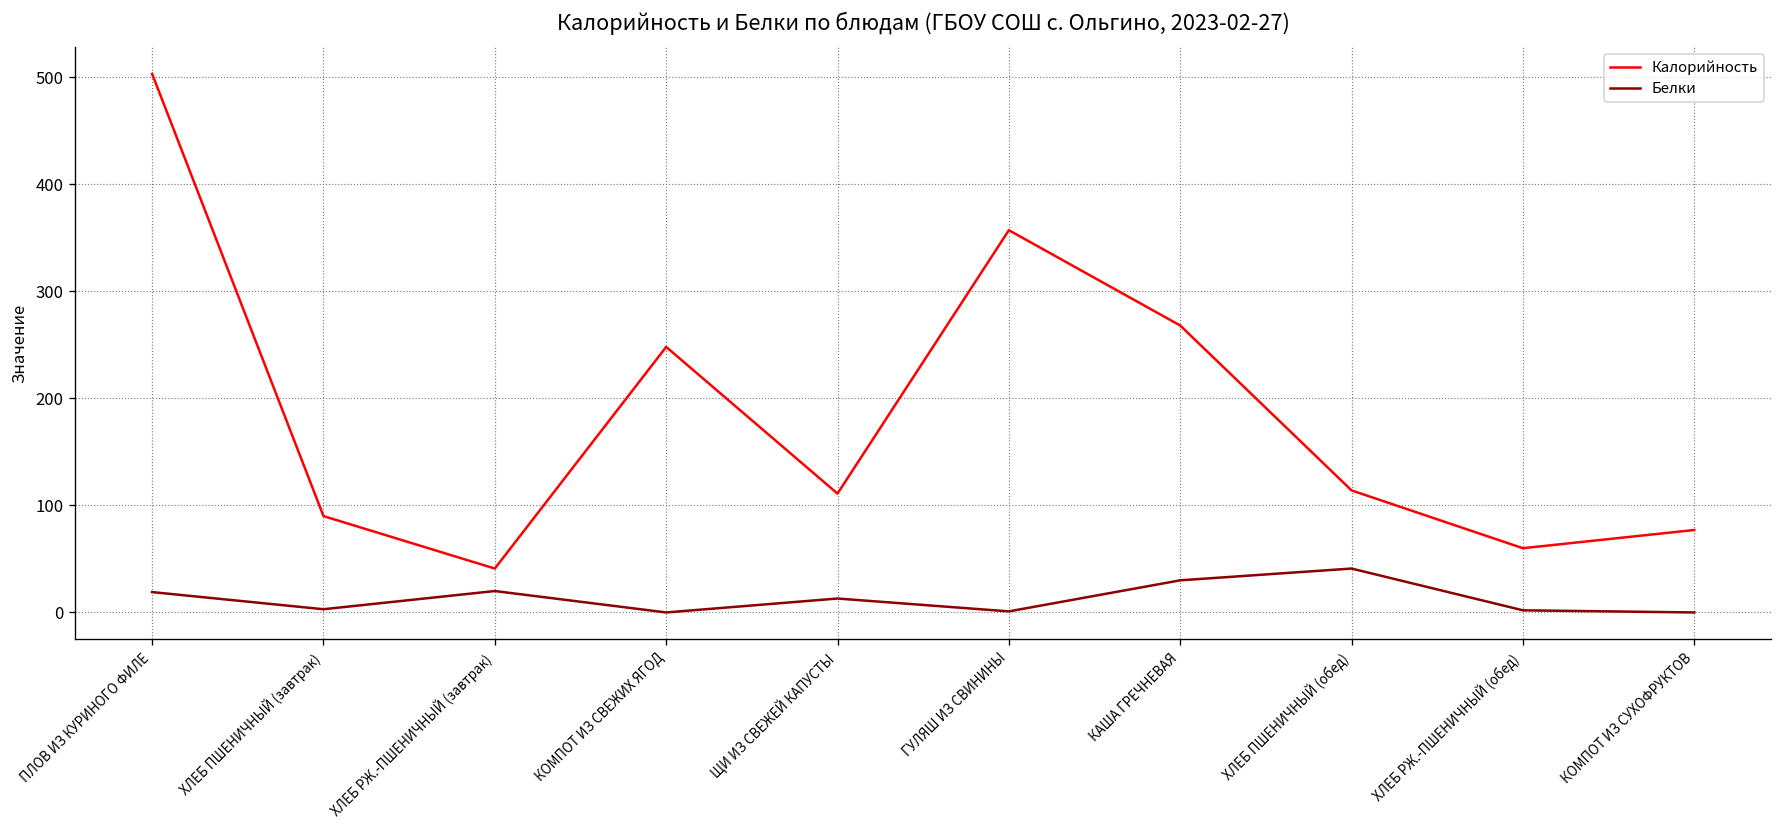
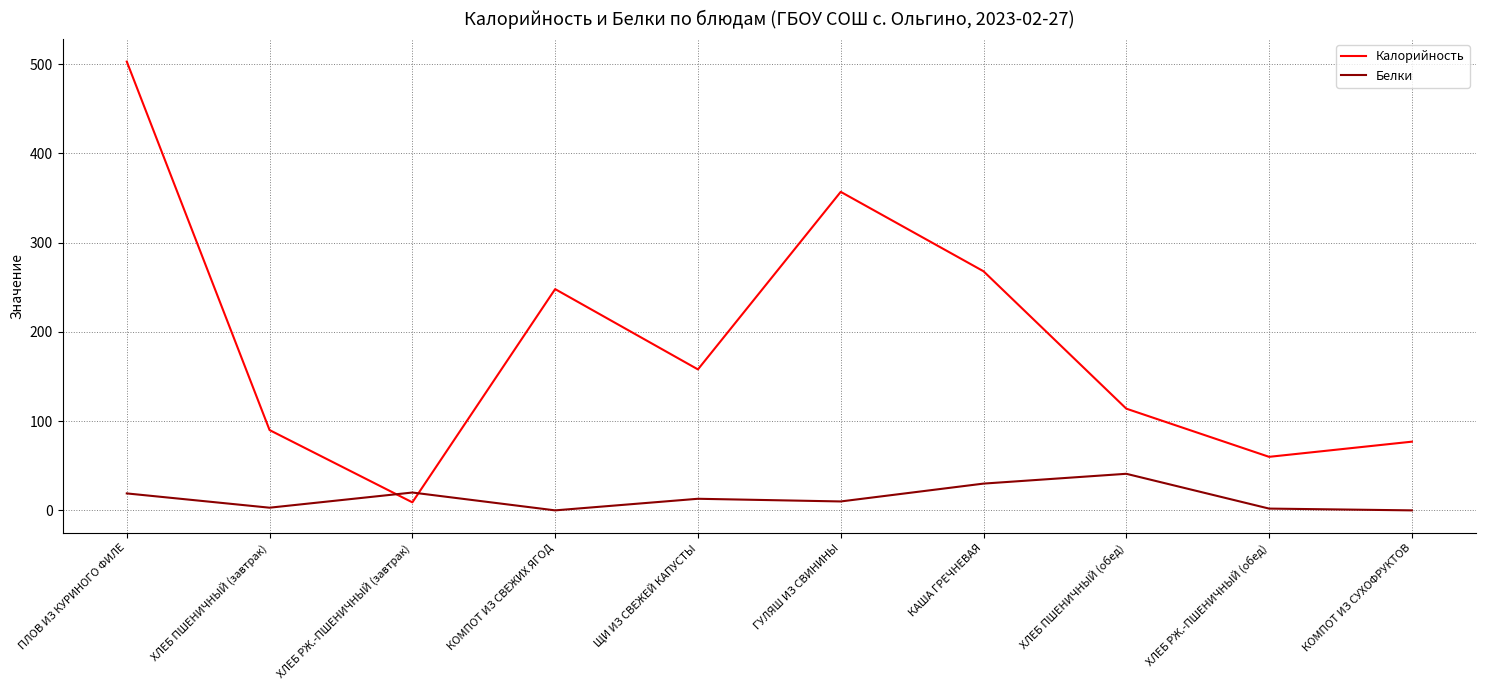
Калорийность, ХЛЕБ РЖ.-ПШЕНИЧНЫЙ (завтрак): 40 -> 10
Калорийность, ЩИ ИЗ СВЕЖЕЙ КАПУСТЫ: 110 -> 160
Белки, ГУЛЯШ ИЗ СВИНИНЫ: 0 -> 10
